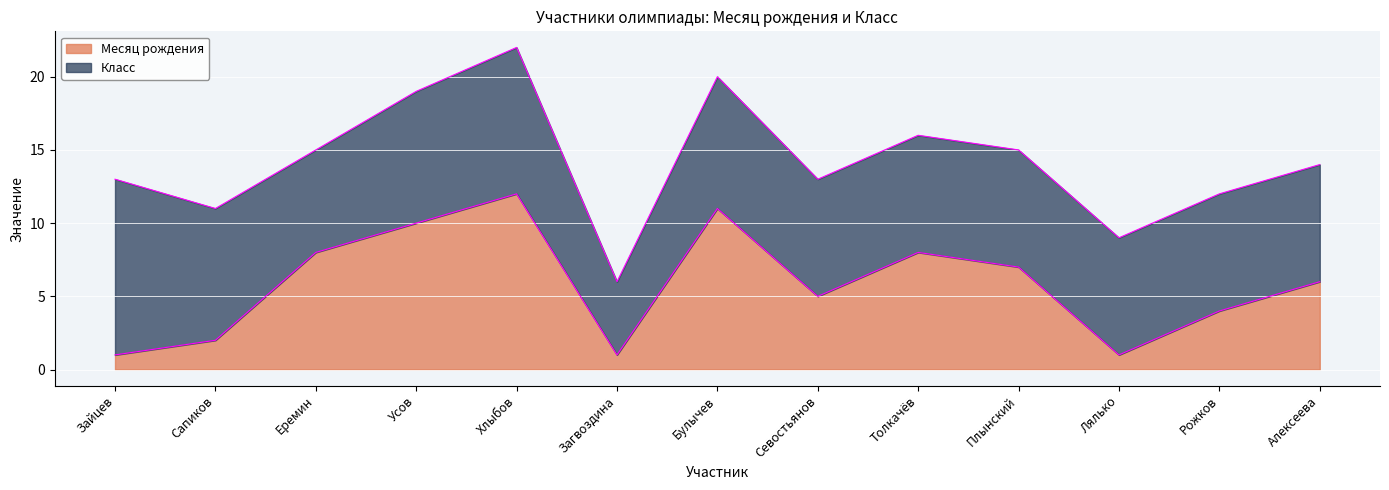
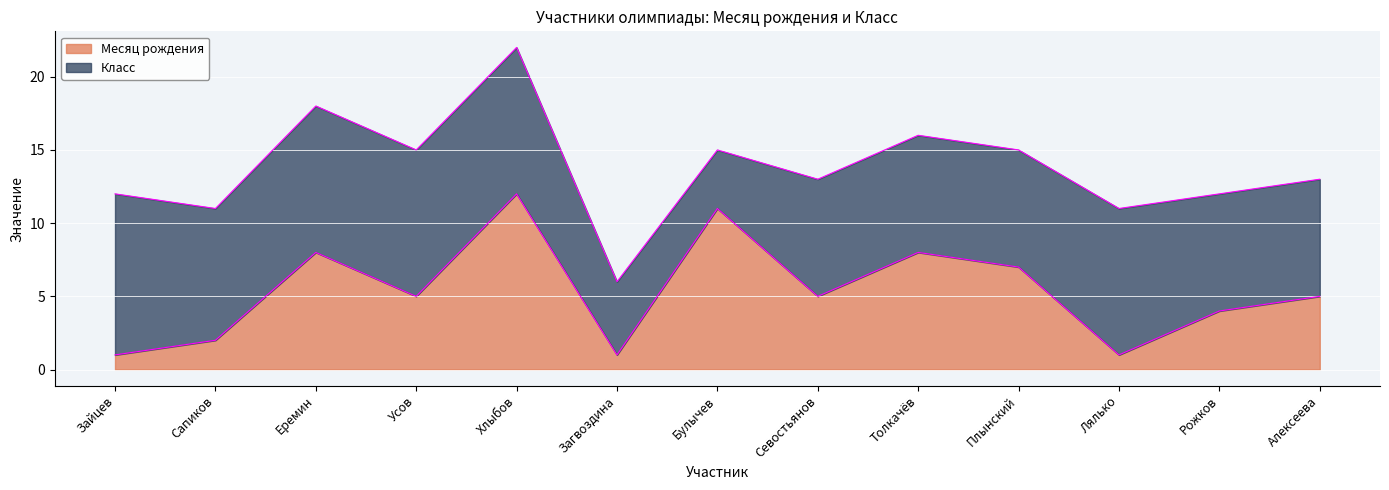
Класс, Зайцев: 12 -> 11
Класс, Еремин: 7 -> 10
Месяц рождения, Усов: 10 -> 5
Класс, Усов: 9 -> 10
Класс, Булычев: 9 -> 4
Класс, Лялько: 8 -> 10
Месяц рождения, Алексеева: 6 -> 5
